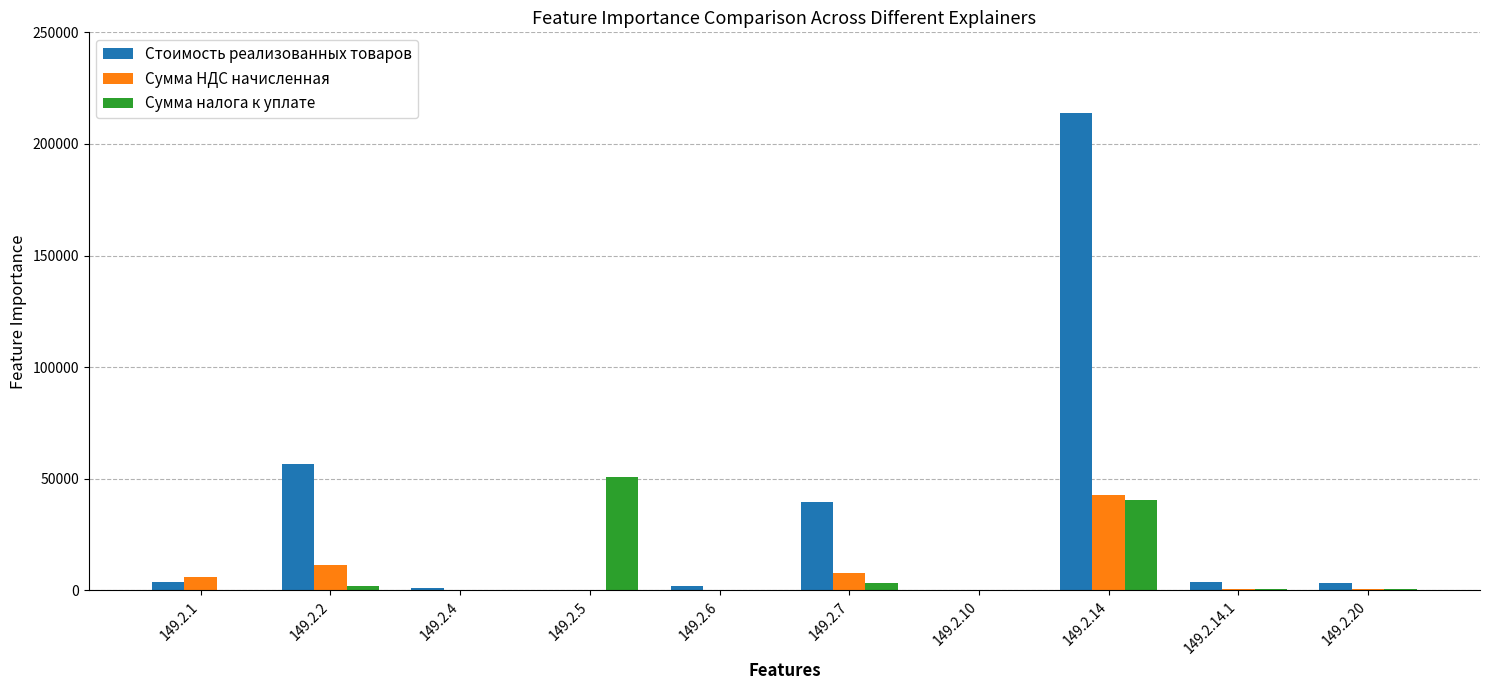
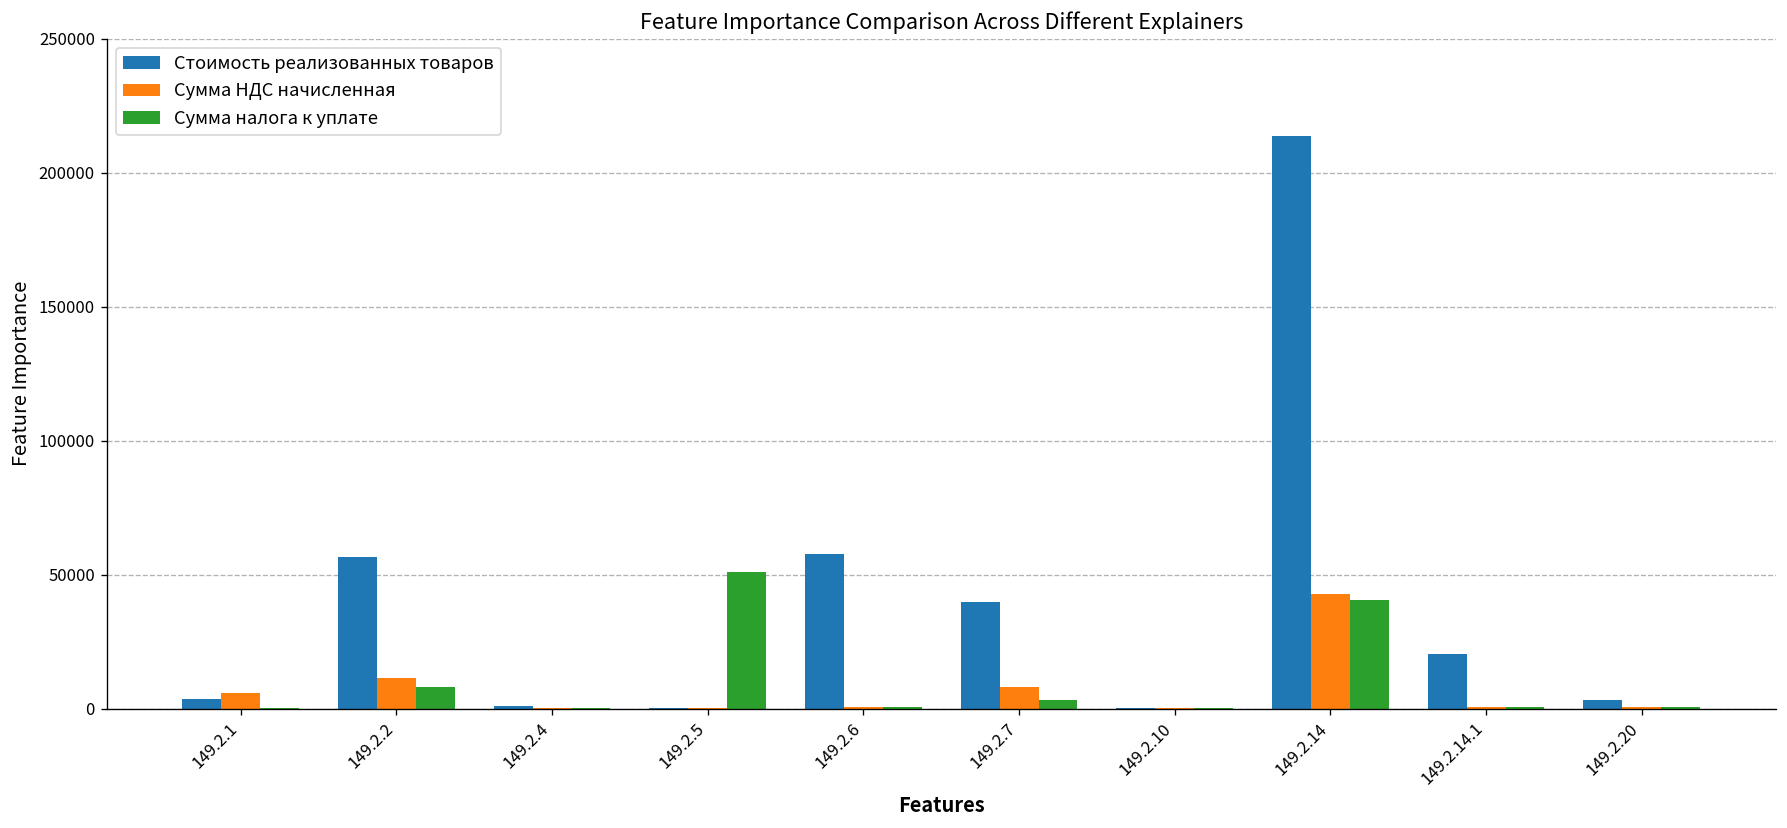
Сумма налога к уплате, 149.2.2: 2000 -> 8000
Стоимость реализованных товаров, 149.2.6: 2000 -> 58000
Стоимость реализованных товаров, 149.2.14.1: 4000 -> 20000
